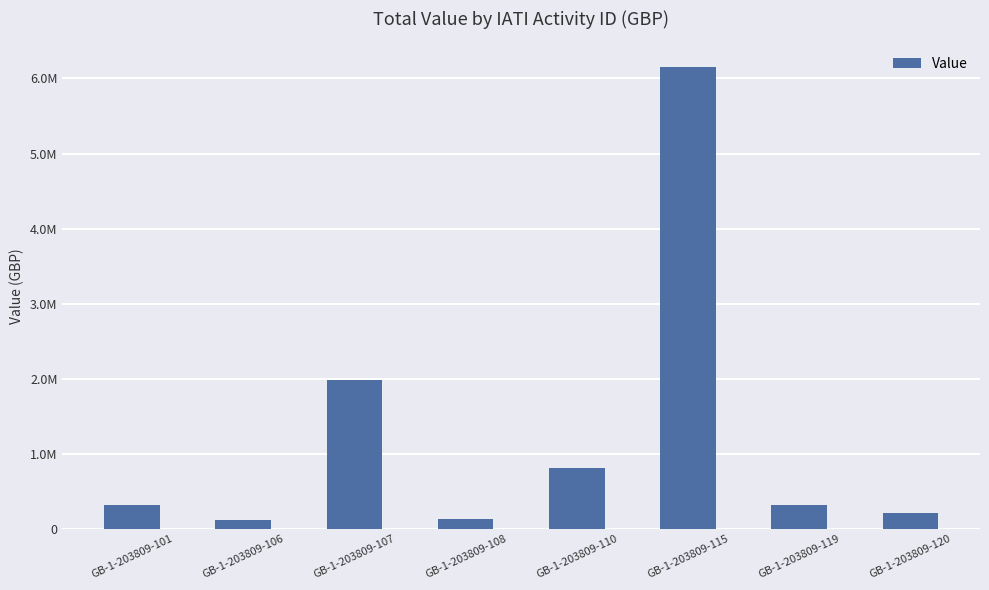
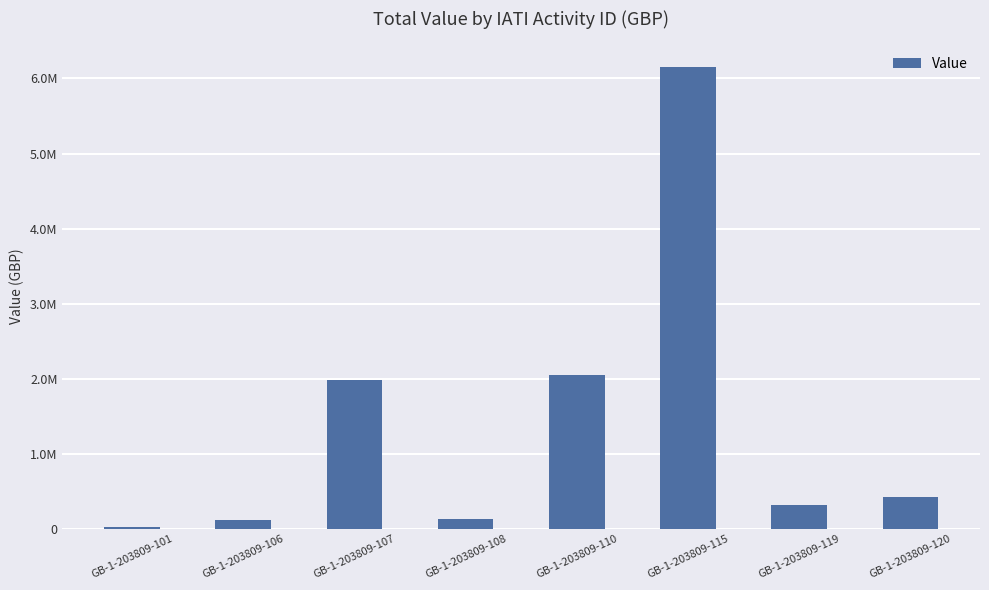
GB-1-203809-101: 300000 -> 0
GB-1-203809-110: 800000 -> 2100000
GB-1-203809-120: 200000 -> 400000
